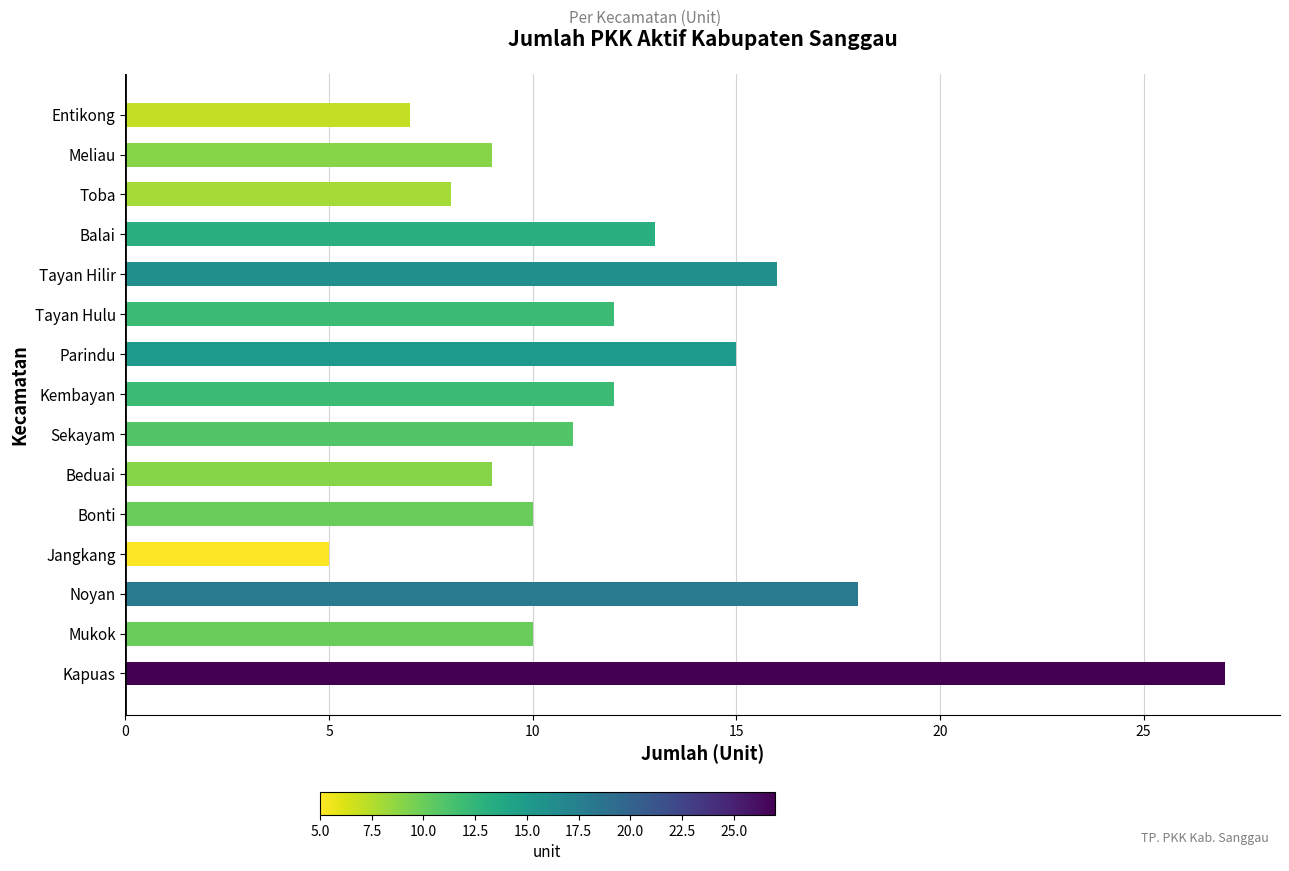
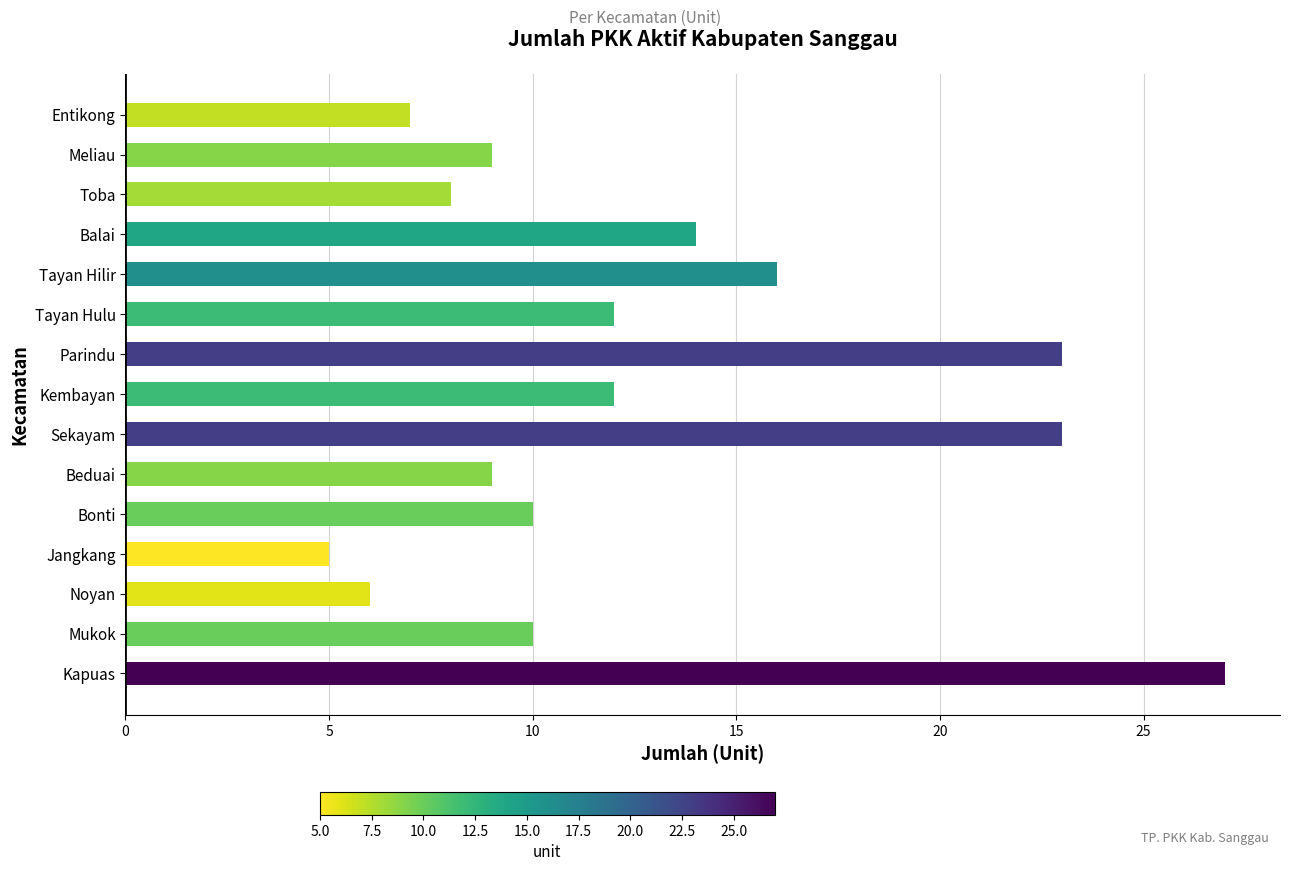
Balai: 13 -> 14
Parindu: 15 -> 23
Sekayam: 11 -> 23
Noyan: 18 -> 6
